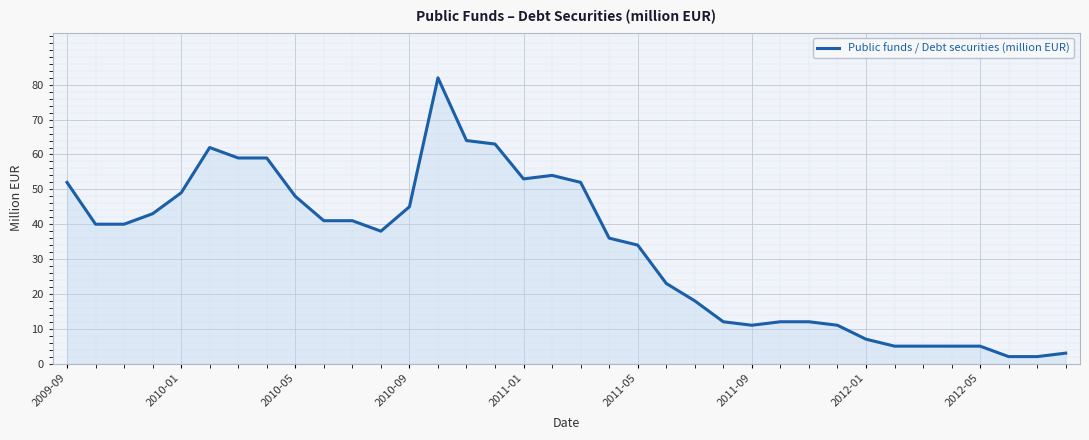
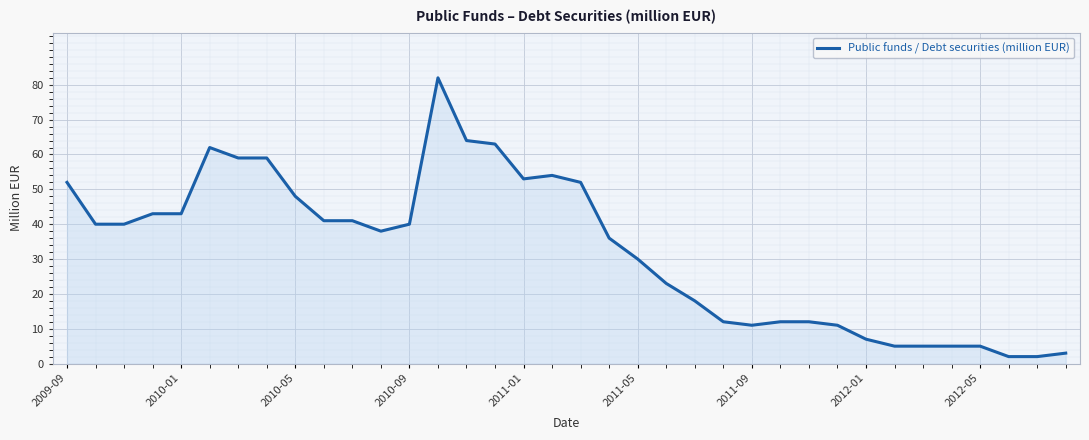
2010-01: 49 -> 43
2010-09: 45 -> 40
2011-05: 34 -> 30
